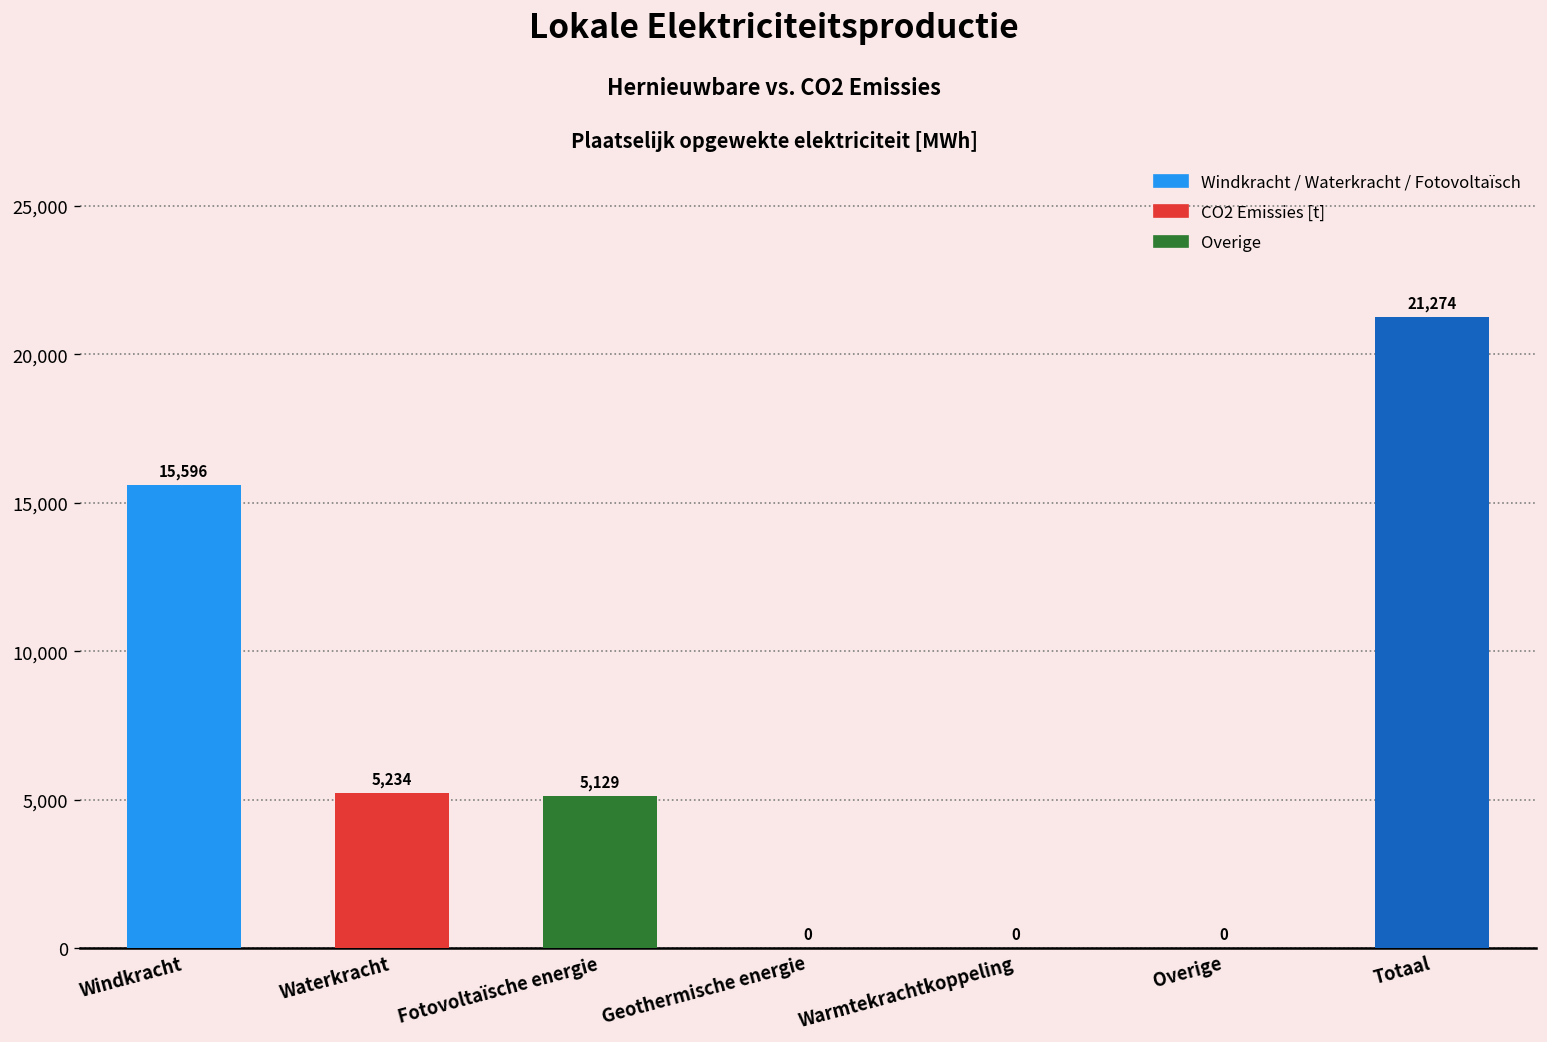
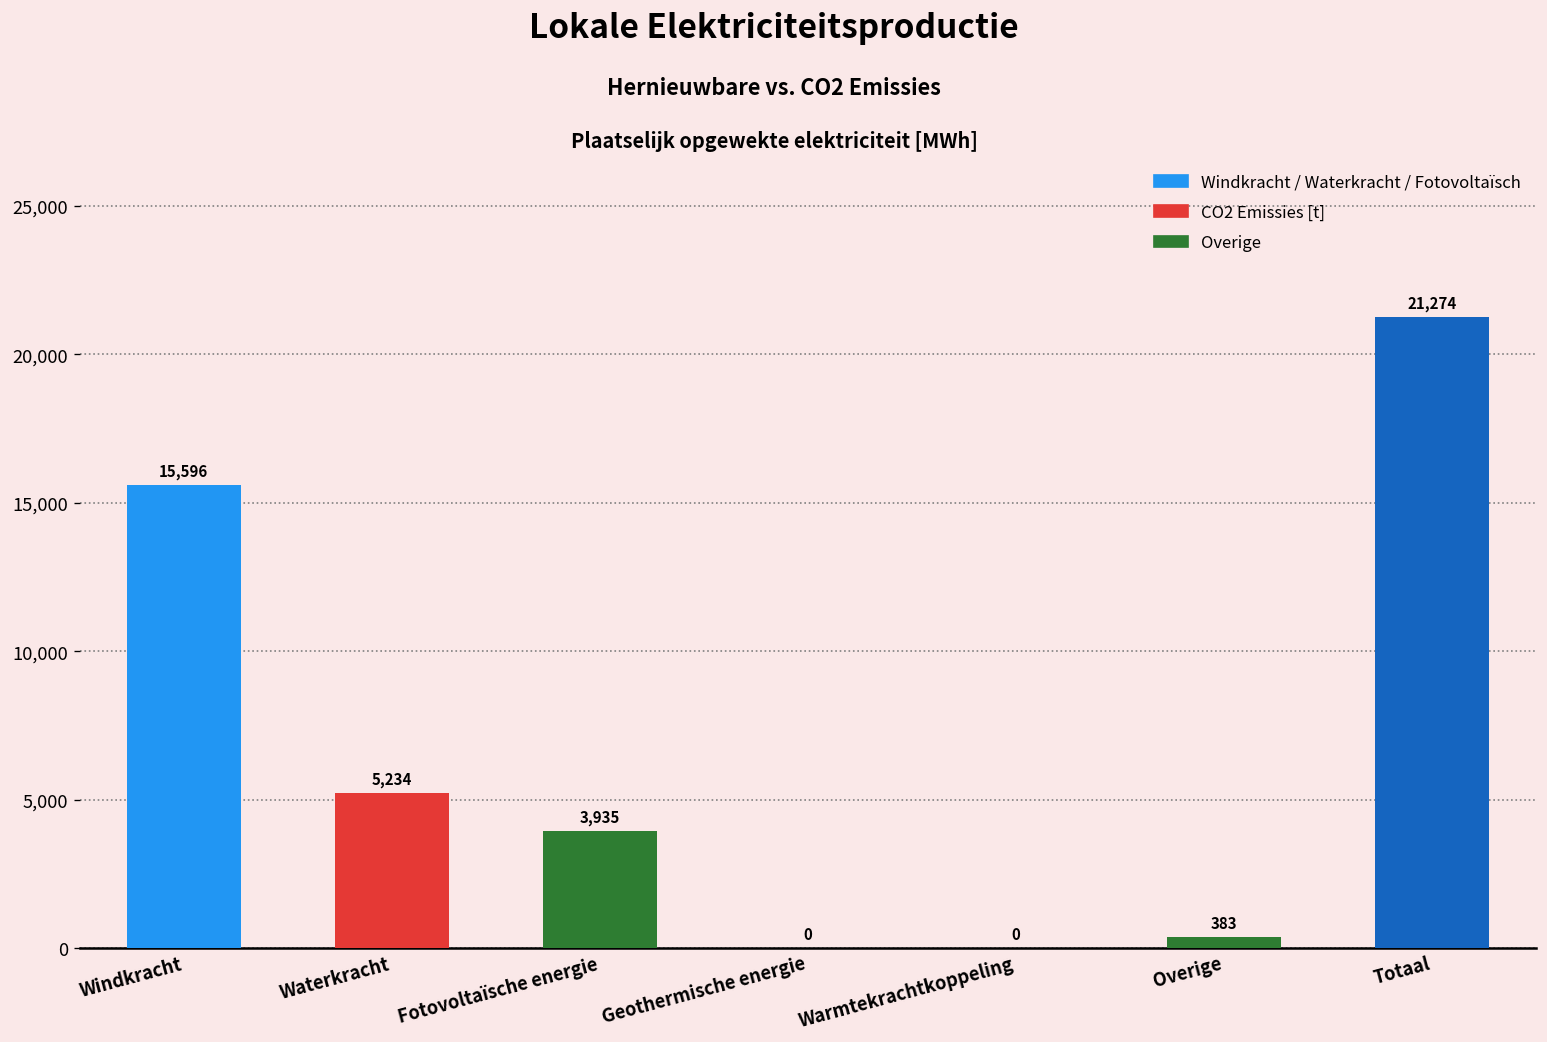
Fotovoltaïsche energie: 5,129 -> 3,935
Overige: 0 -> 383
